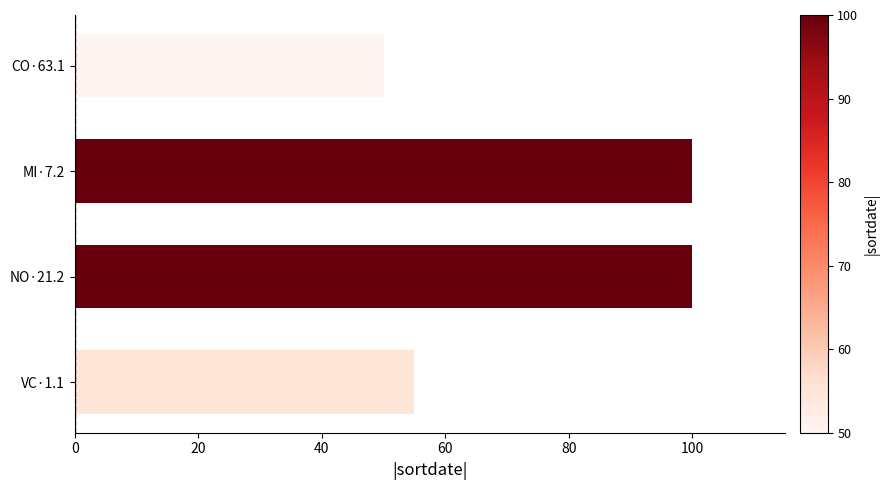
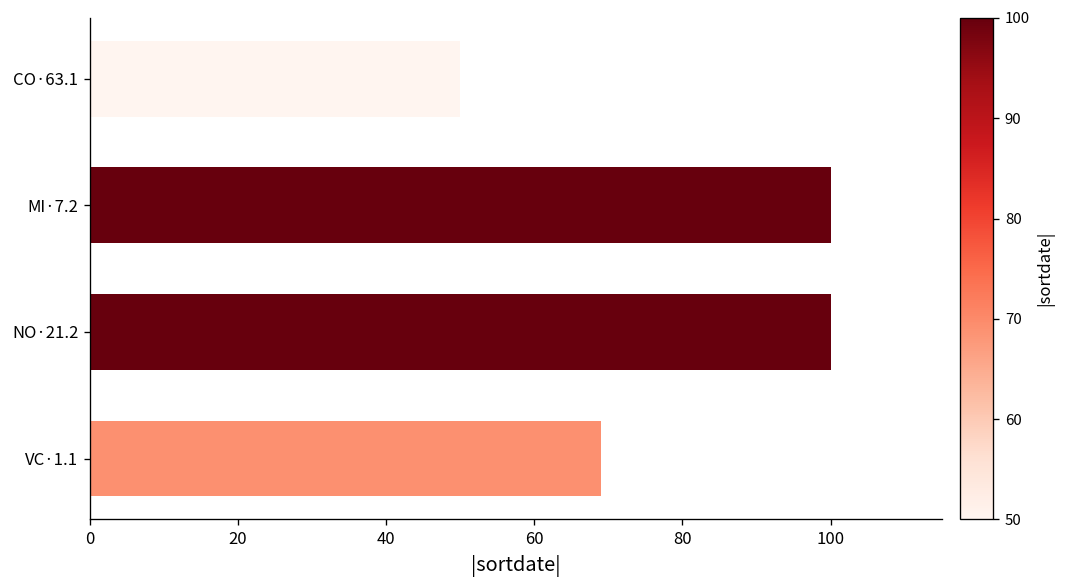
VC·1.1: 55 -> 69
